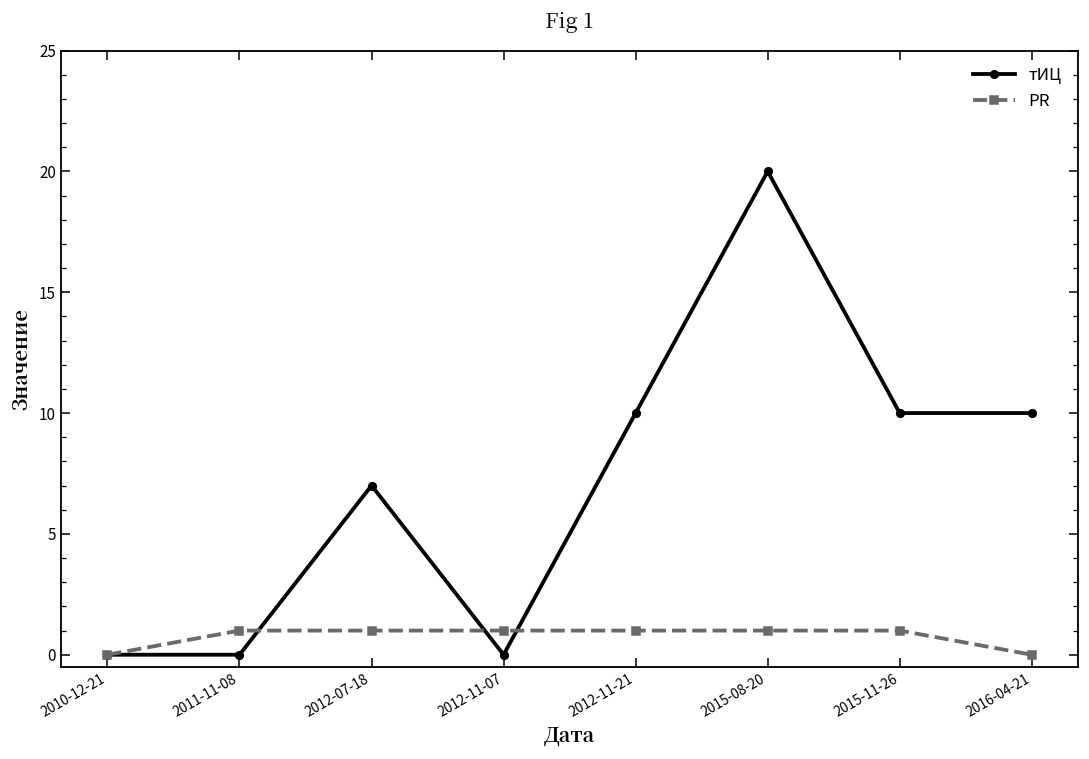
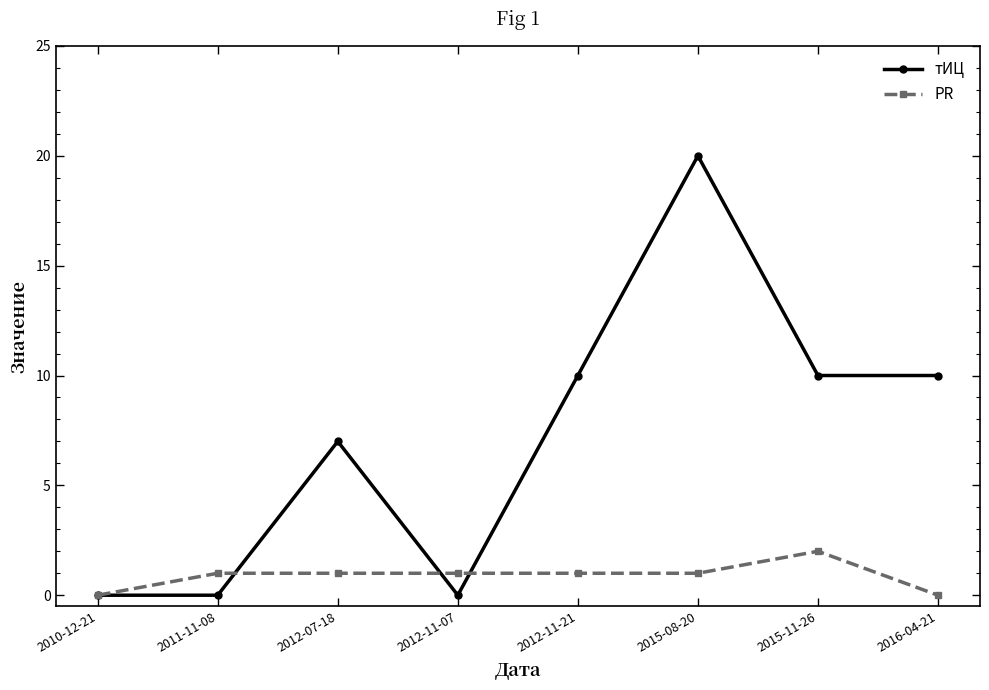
PR, 2015-11-26: 1 -> 2
